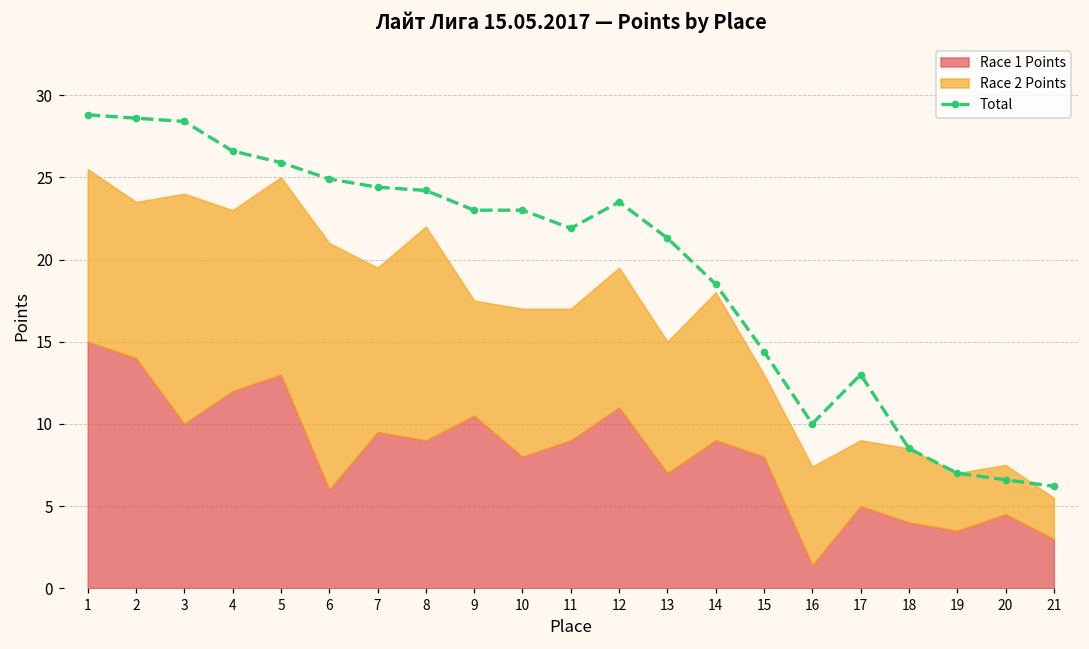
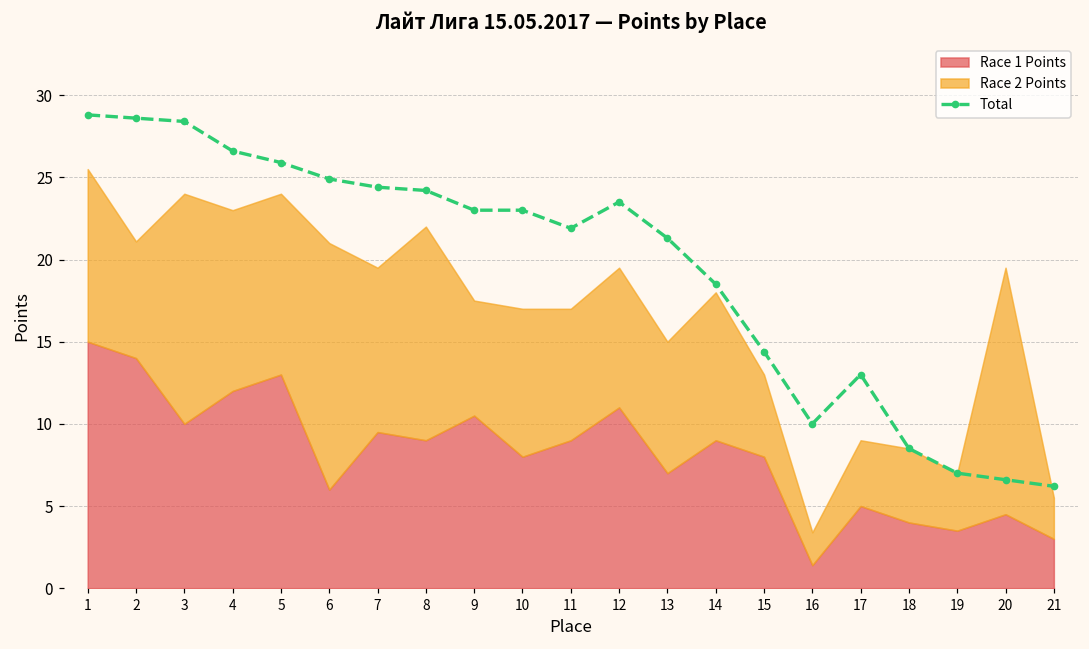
Race 2 Points, 2: 9.5 -> 7.1
Race 2 Points, 5: 12 -> 11
Race 2 Points, 16: 6 -> 2
Race 2 Points, 20: 3 -> 15
